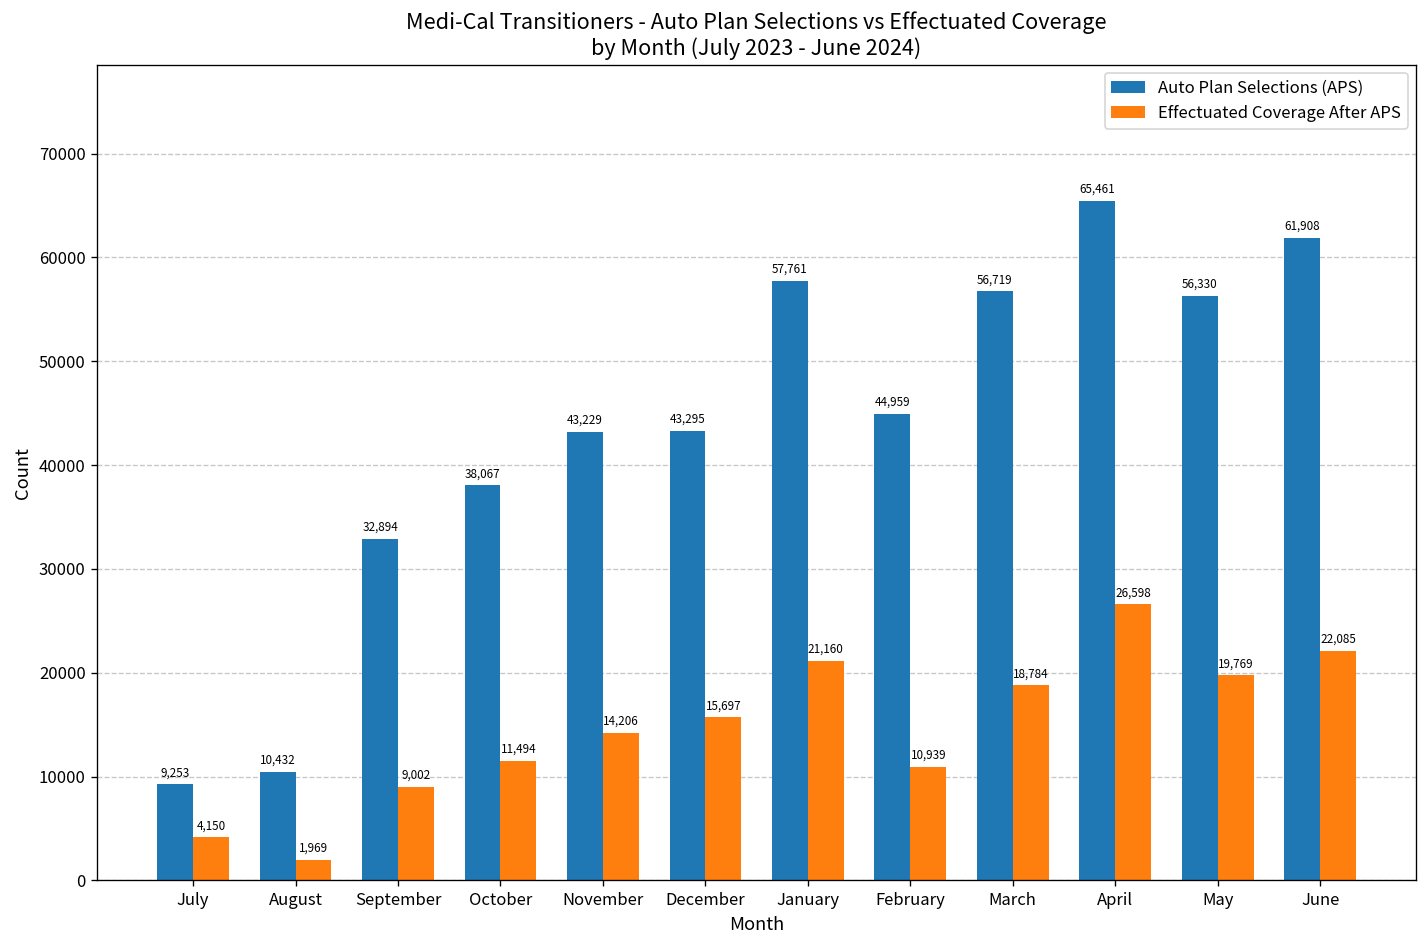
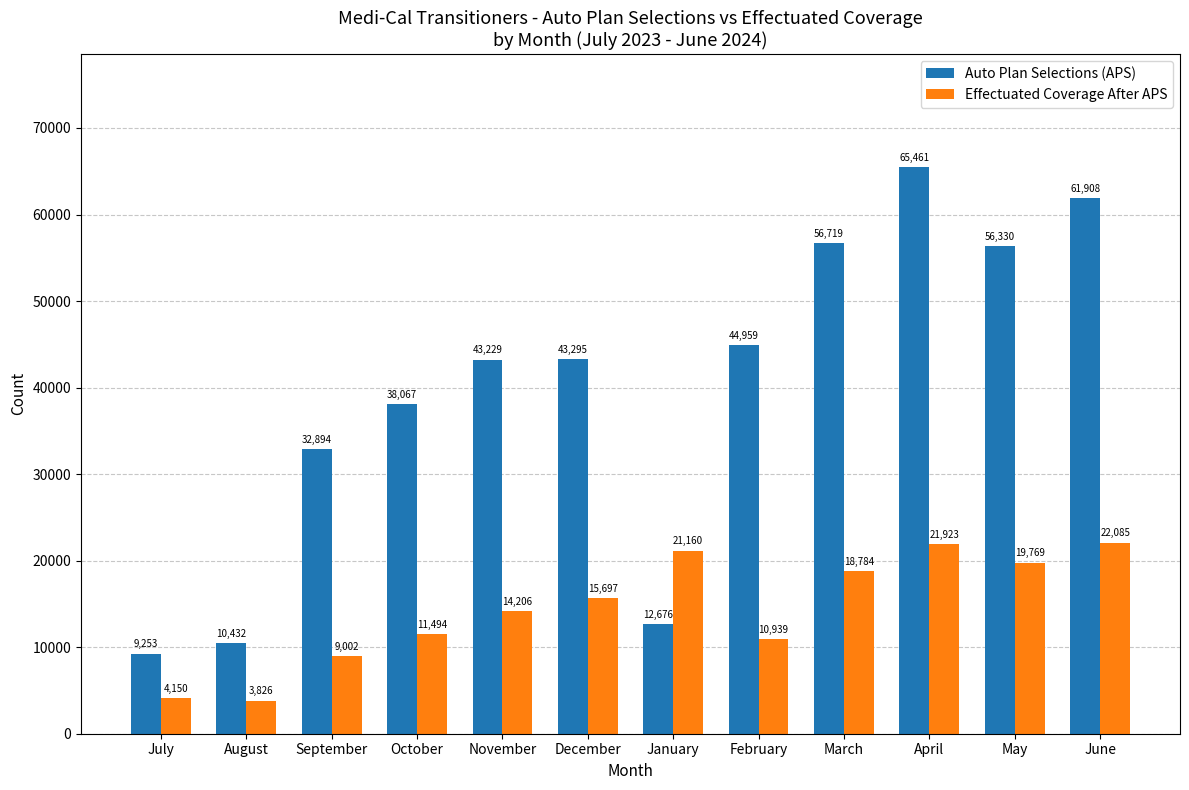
Effectuated Coverage After APS, August: 1,969 -> 3,826
Auto Plan Selections (APS), January: 57,761 -> 12,676
Effectuated Coverage After APS, April: 26,598 -> 21,923
